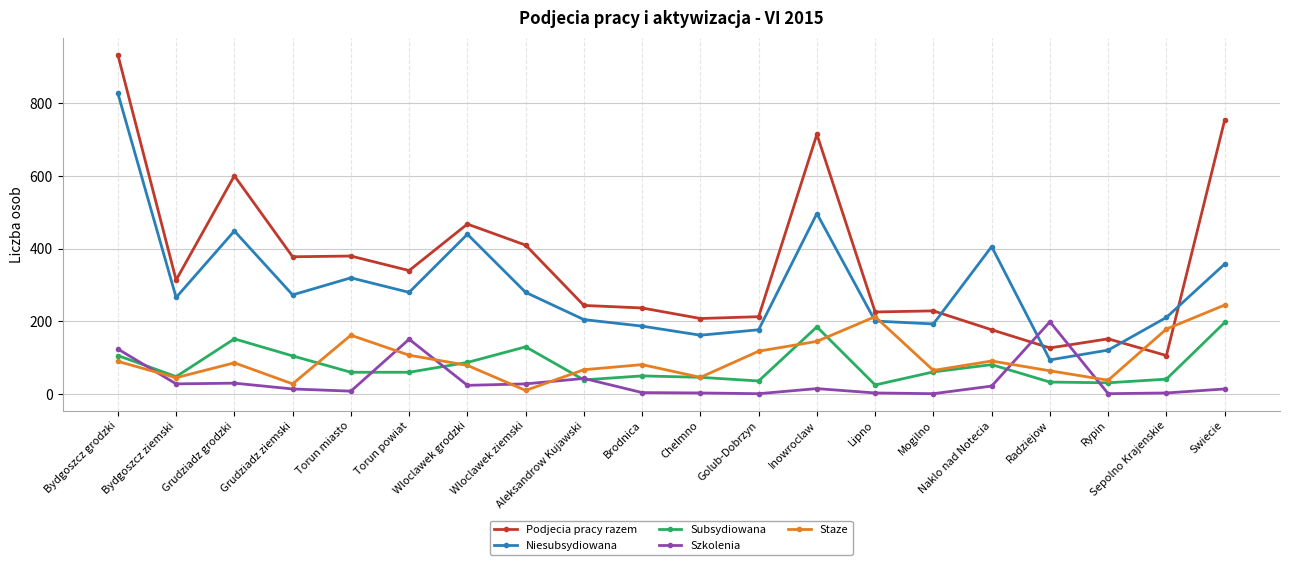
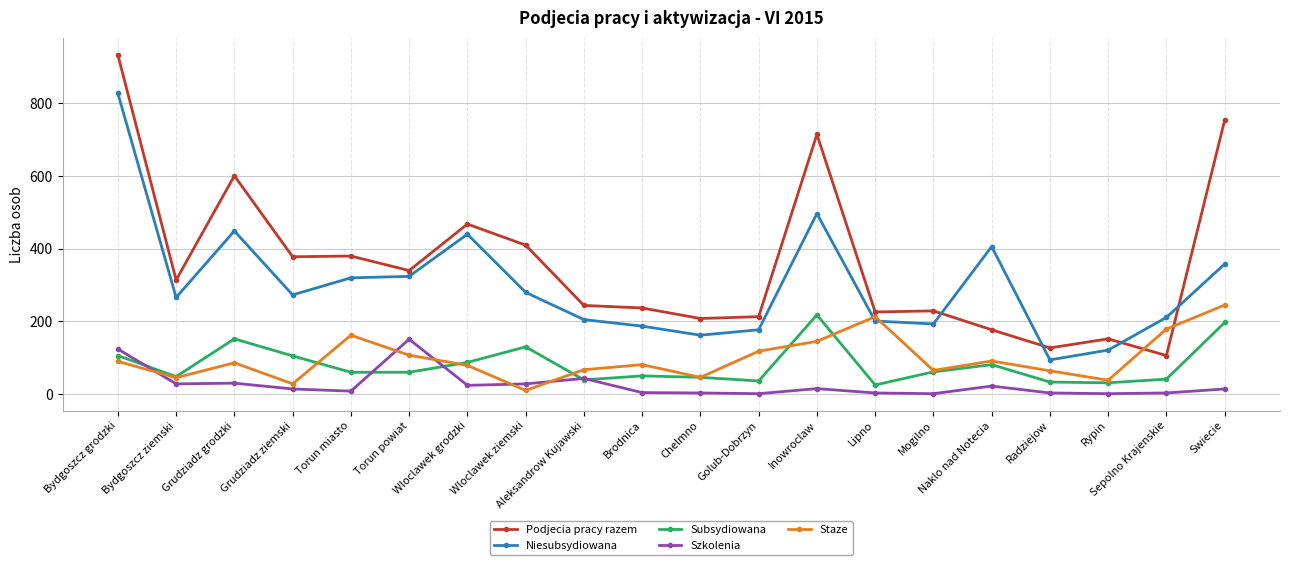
Niesubsydiowana, Torun powiat: 280 -> 320
Subsydiowana, Inowroclaw: 190 -> 220
Szkolenia, Radziejow: 200 -> 0
